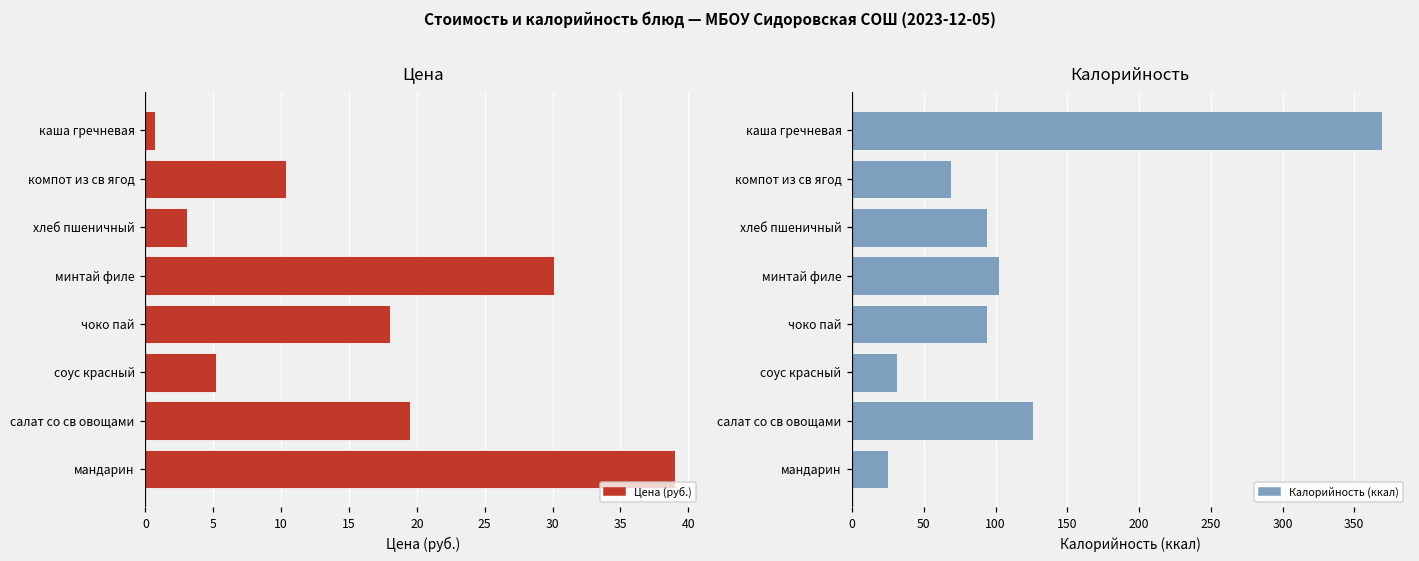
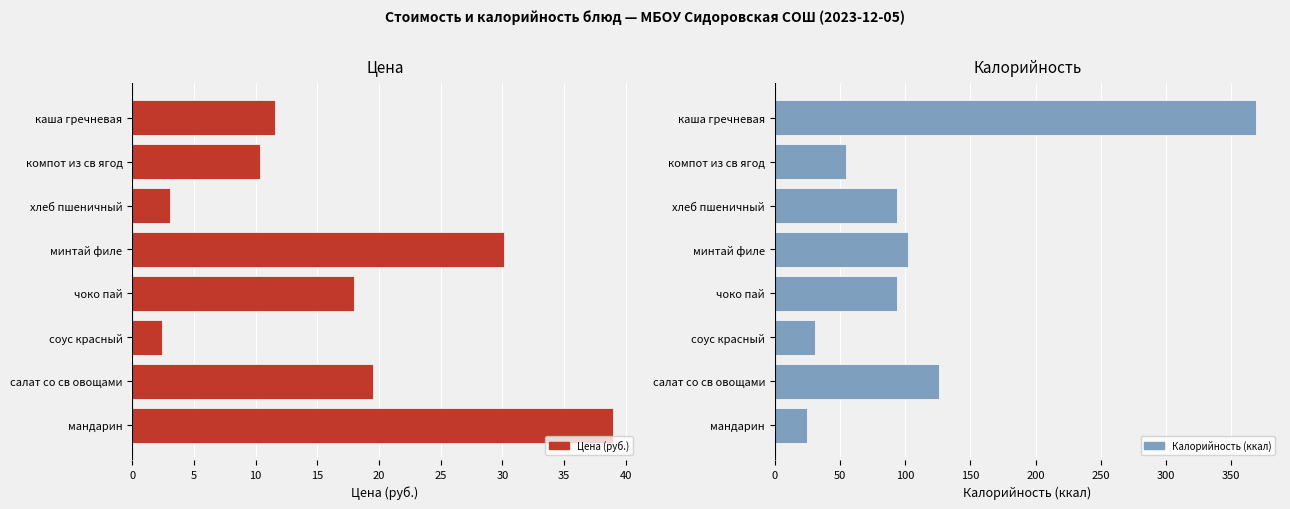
Цена, каша гречневая: 0.7 -> 11.6
Цена, соус красный: 5.2 -> 2.4
Калорийность, компот из св ягод: 69 -> 55
